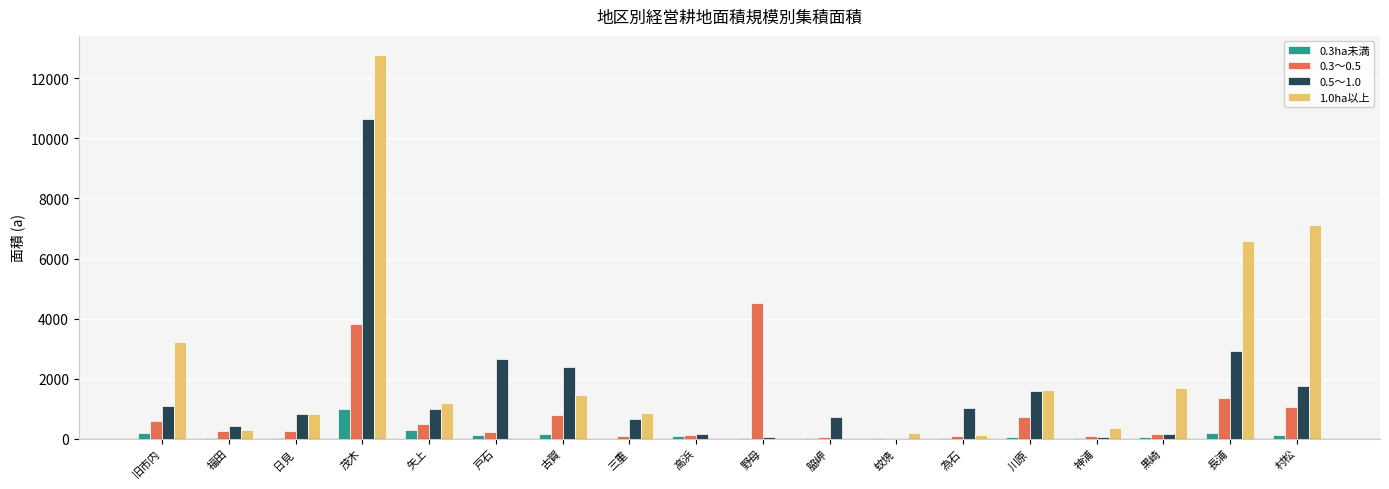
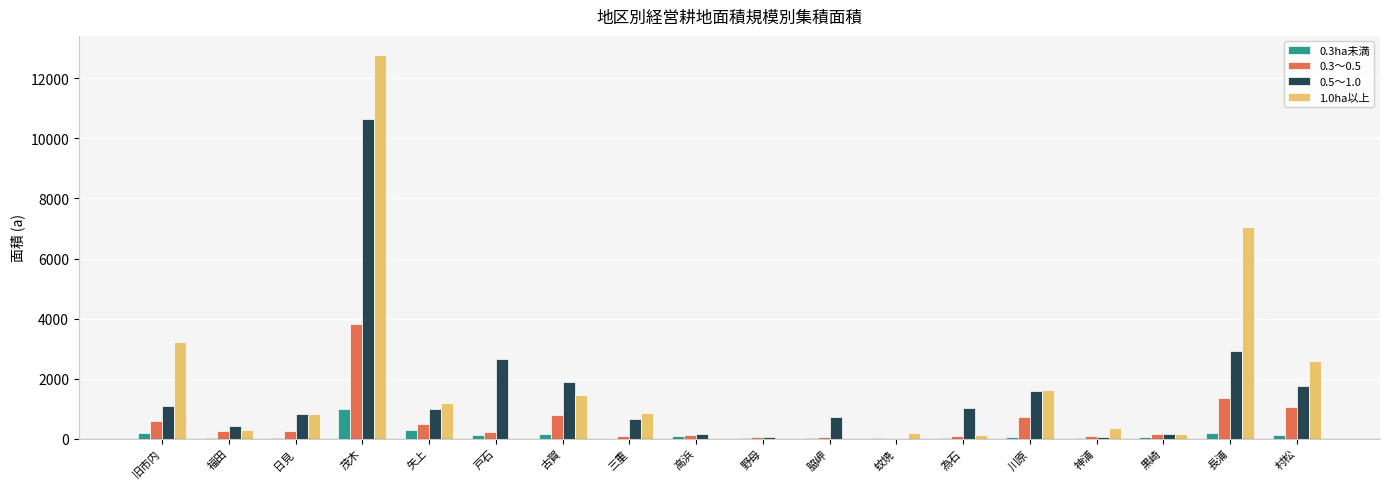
0.5～1.0, 古賀: 2400 -> 1900
0.3～0.5, 野母: 4500 -> 100
1.0ha以上, 黒崎: 1700 -> 100
1.0ha以上, 長浦: 6600 -> 7000
1.0ha以上, 村松: 7100 -> 2600
